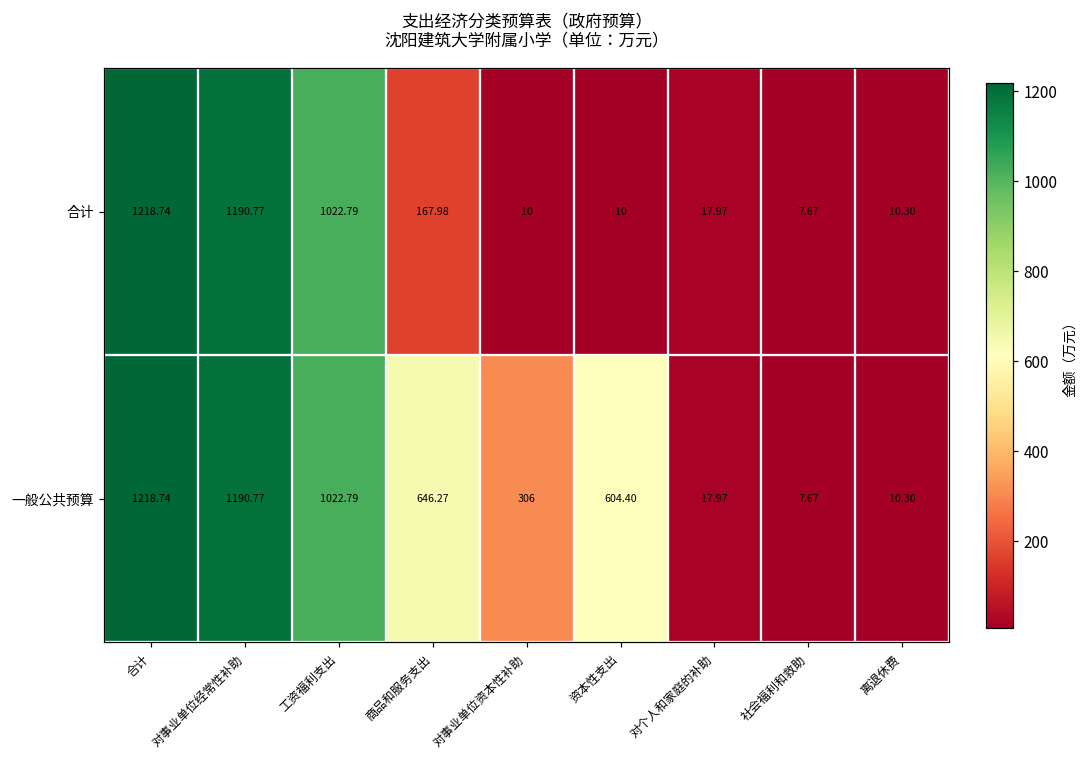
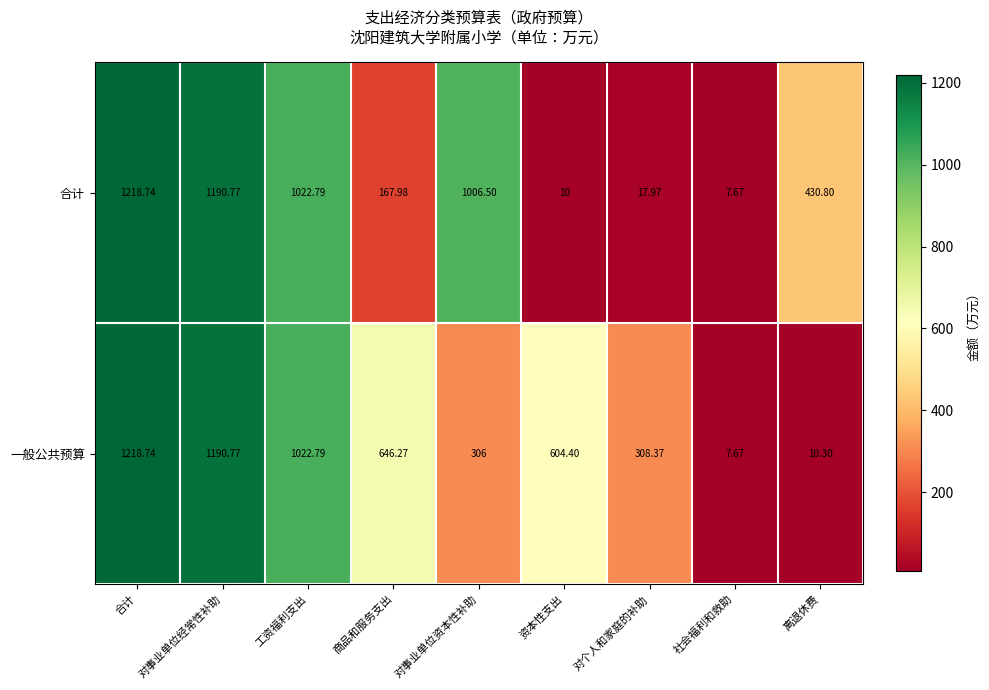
合计, 对事业单位资本性补助: 10 -> 1006.50
合计, 离退休费: 10.30 -> 430.80
一般公共预算, 对个人和家庭的补助: 17.97 -> 308.37
